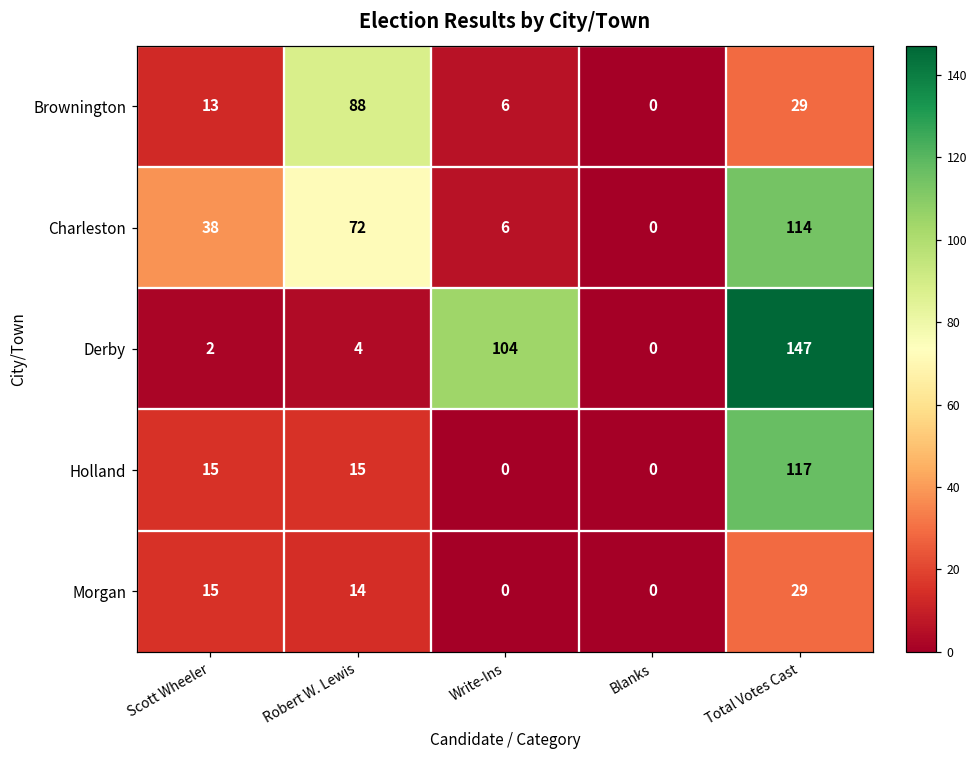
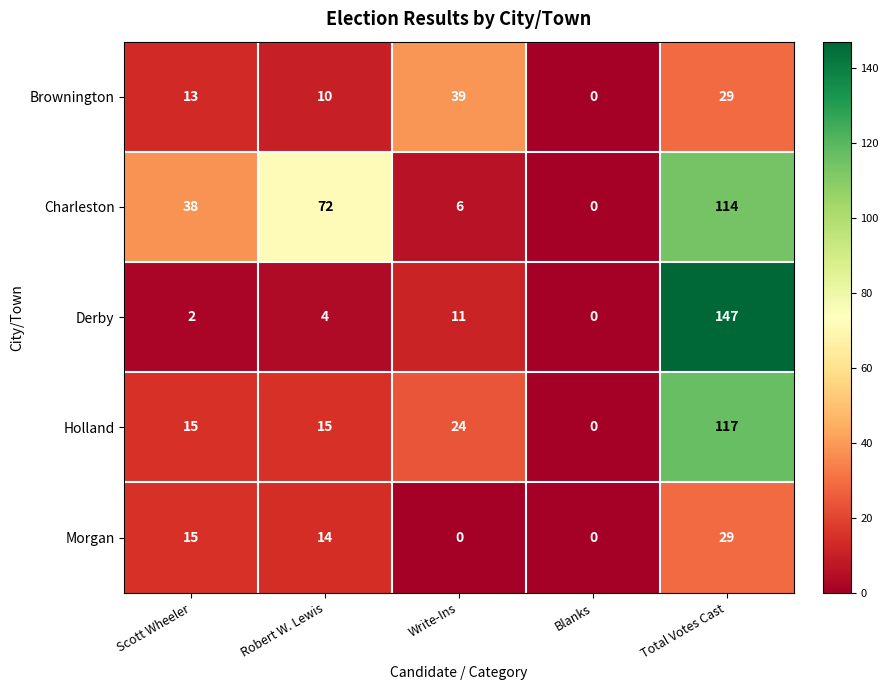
Brownington, Robert W. Lewis: 88 -> 10
Brownington, Write-Ins: 6 -> 39
Derby, Write-Ins: 104 -> 11
Holland, Write-Ins: 0 -> 24
